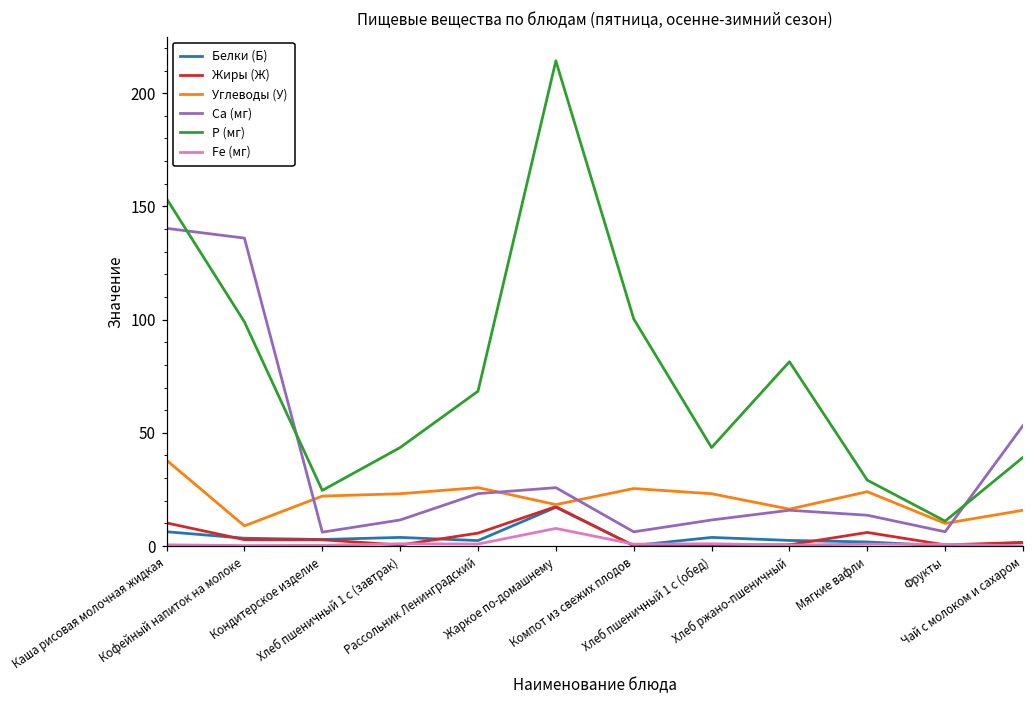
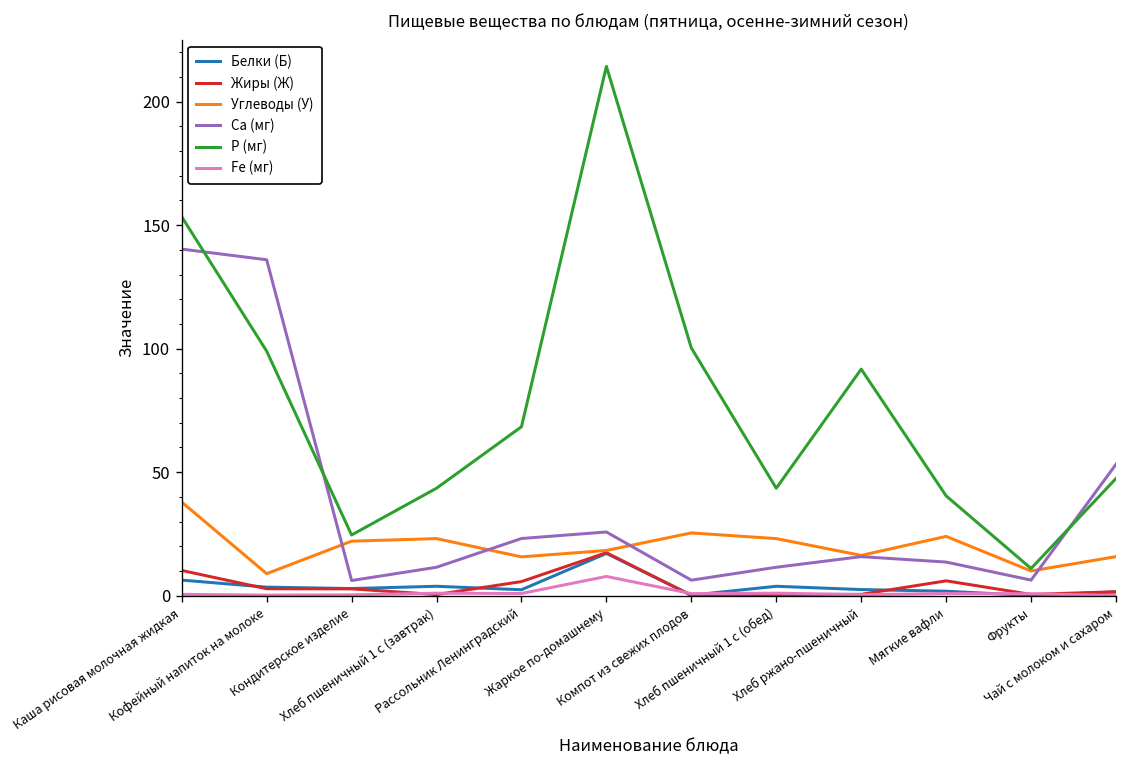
Углеводы (У), Рассольник Ленинградский: 26 -> 16
P (мг), Хлеб ржано-пшеничный: 81 -> 92
P (мг), Мягкие вафли: 29 -> 40
P (мг), Чай с молоком и сахаром: 39 -> 47
